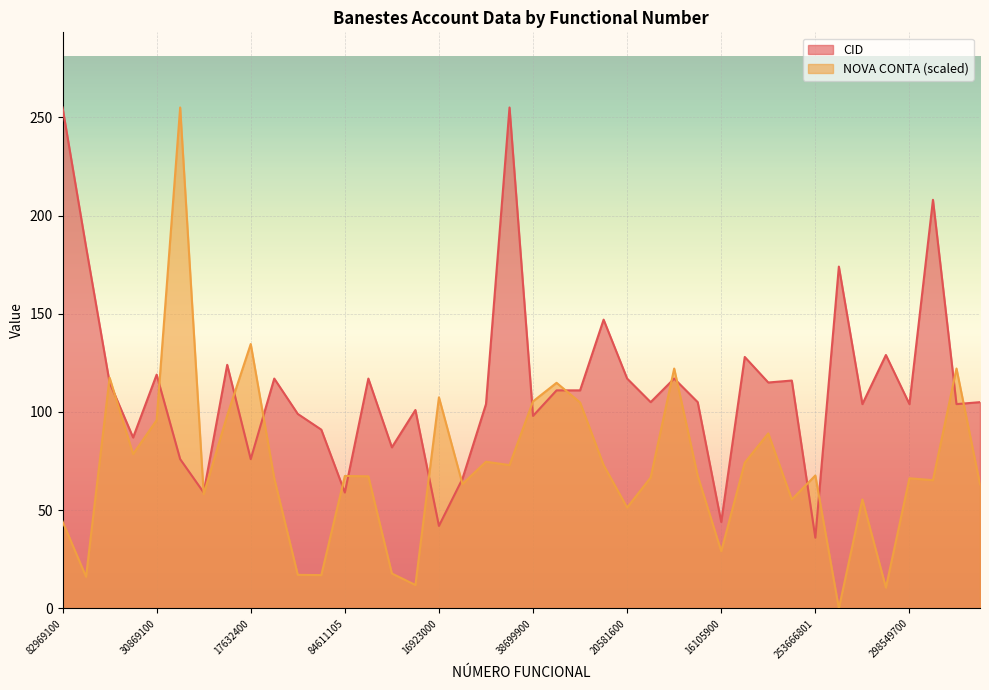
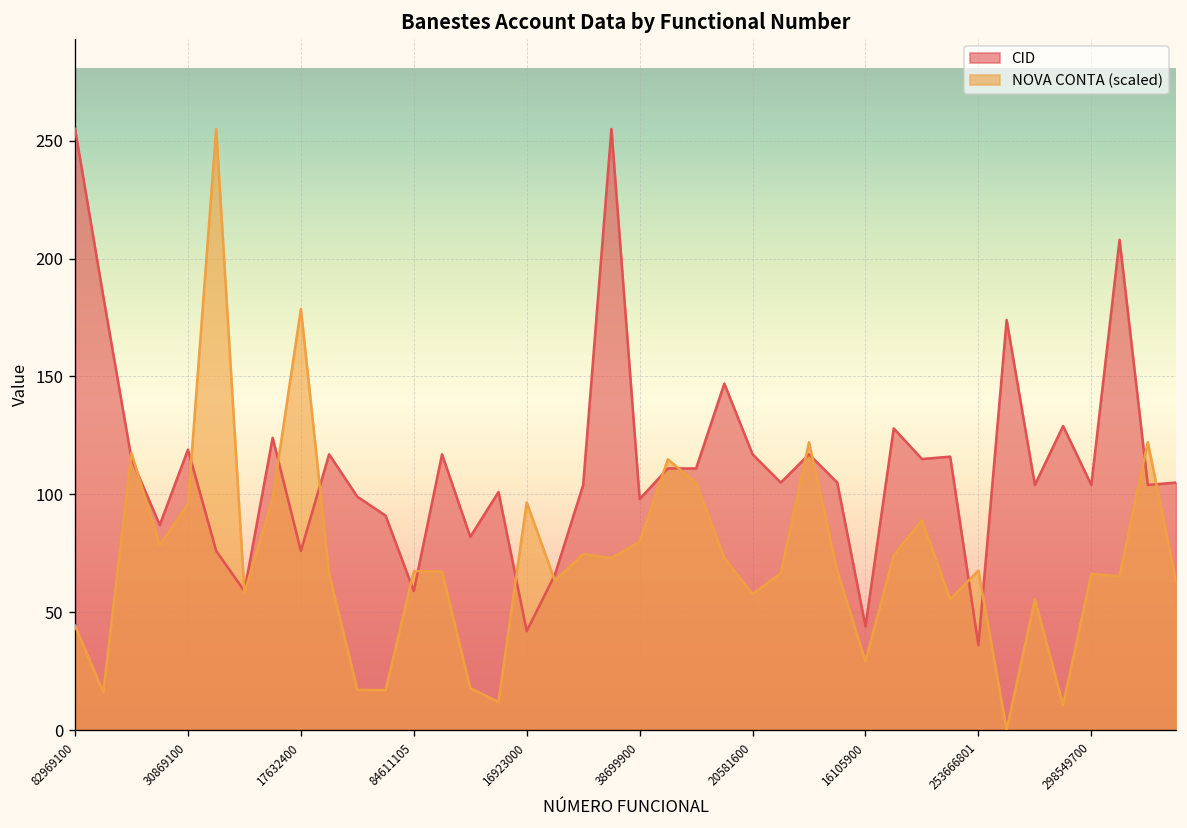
NOVA CONTA (scaled), 17632400: 135 -> 179
NOVA CONTA (scaled), 16923000: 107 -> 97
NOVA CONTA (scaled), 38699900: 105 -> 80
NOVA CONTA (scaled), 20581600: 51 -> 58
